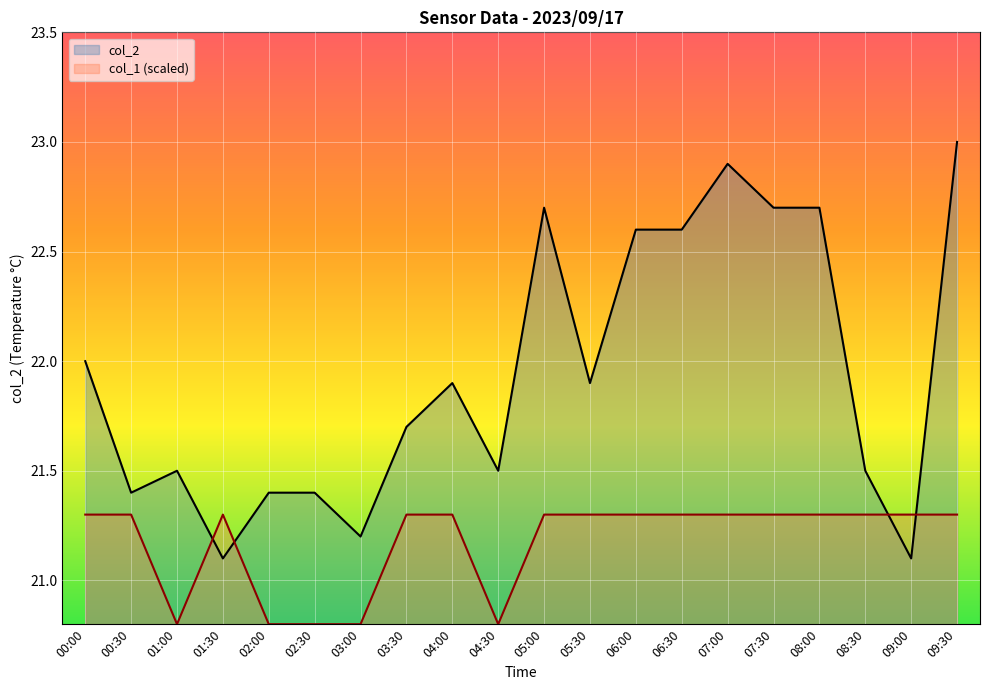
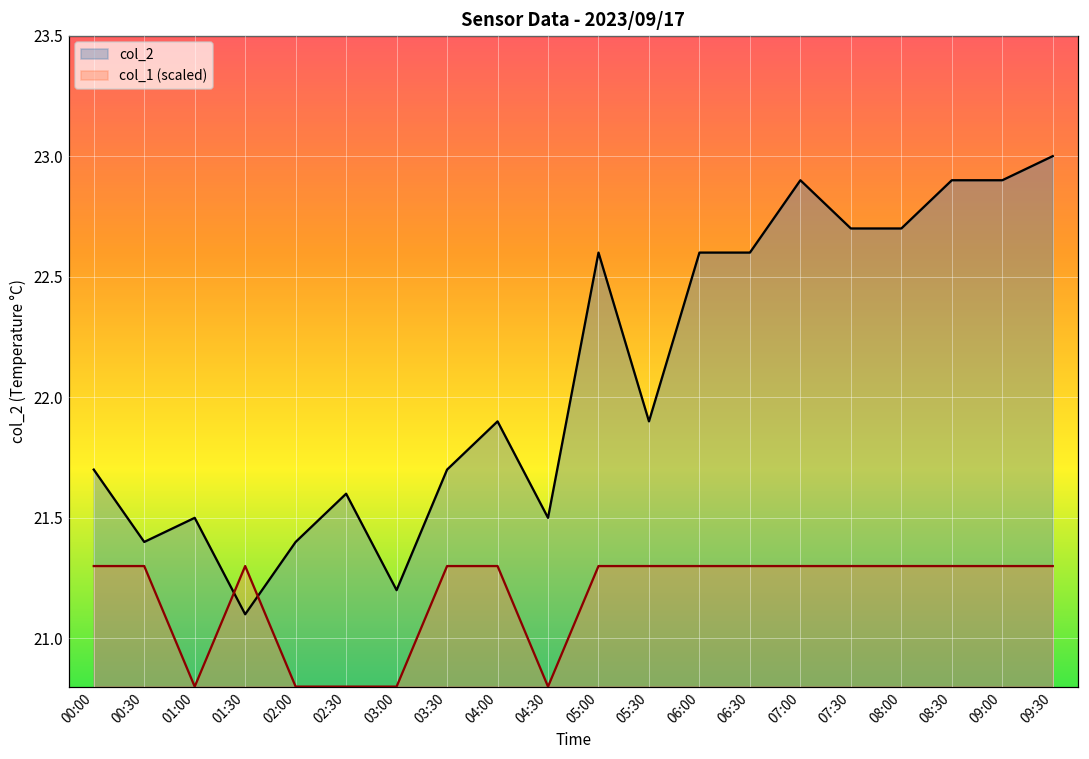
col_2, 00:00: 22.0 -> 21.7
col_2, 02:30: 21.4 -> 21.6
col_2, 05:00: 22.7 -> 22.6
col_2, 08:30: 21.5 -> 22.9
col_2, 09:00: 21.1 -> 22.9
